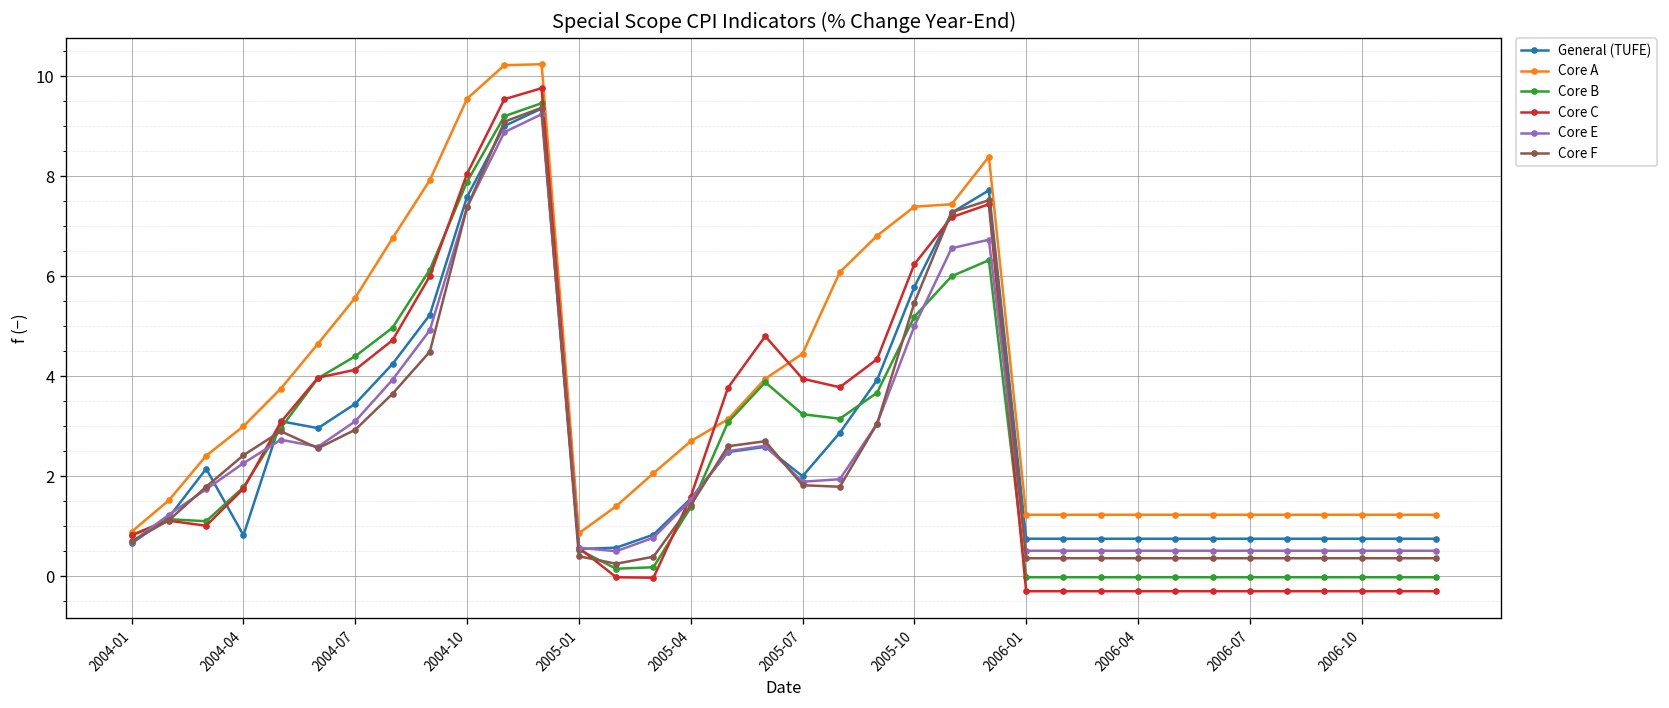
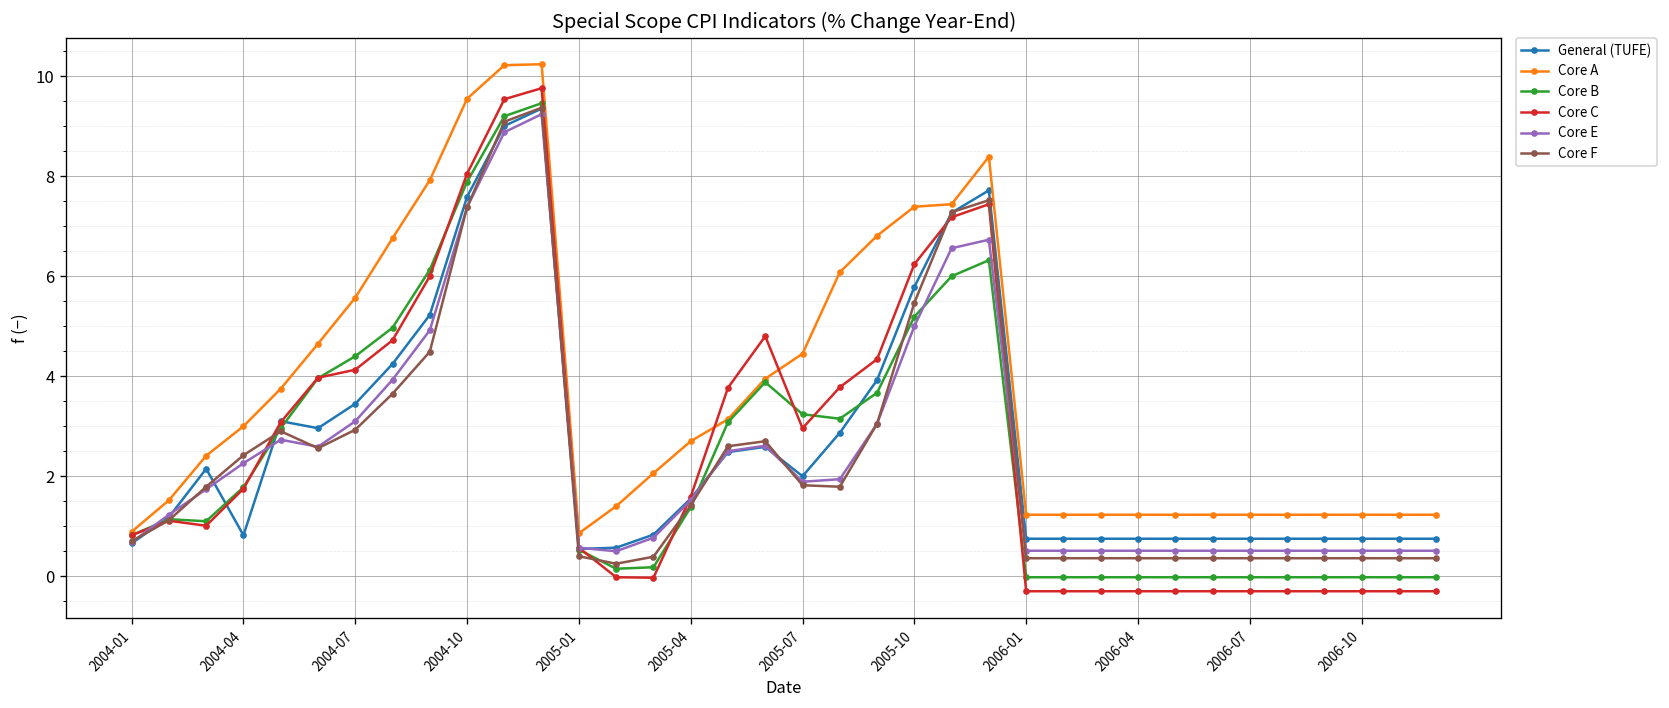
Core C, 2005-07: 4.0 -> 3.0
